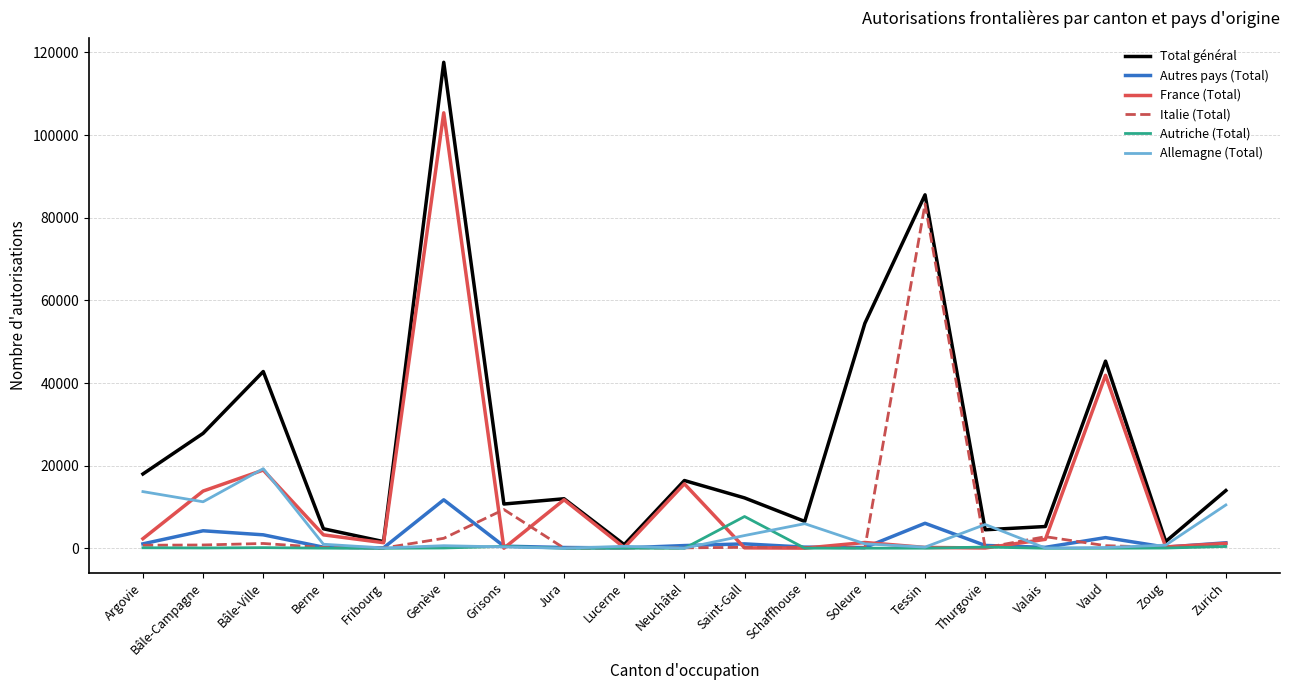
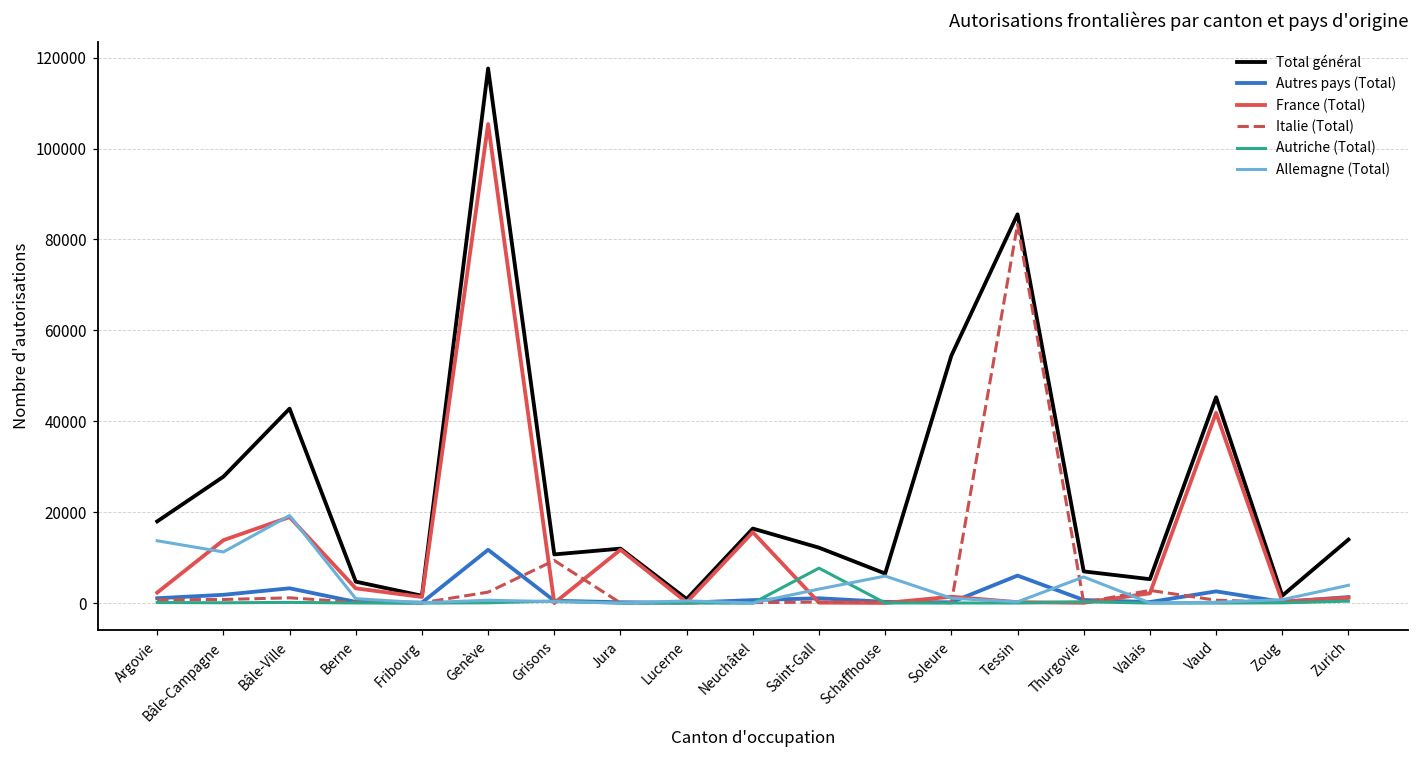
Autres pays (Total), Bâle-Campagne: 4000 -> 2000
Total général, Thurgovie: 4000 -> 7000
Allemagne (Total), Zurich: 10000 -> 4000
